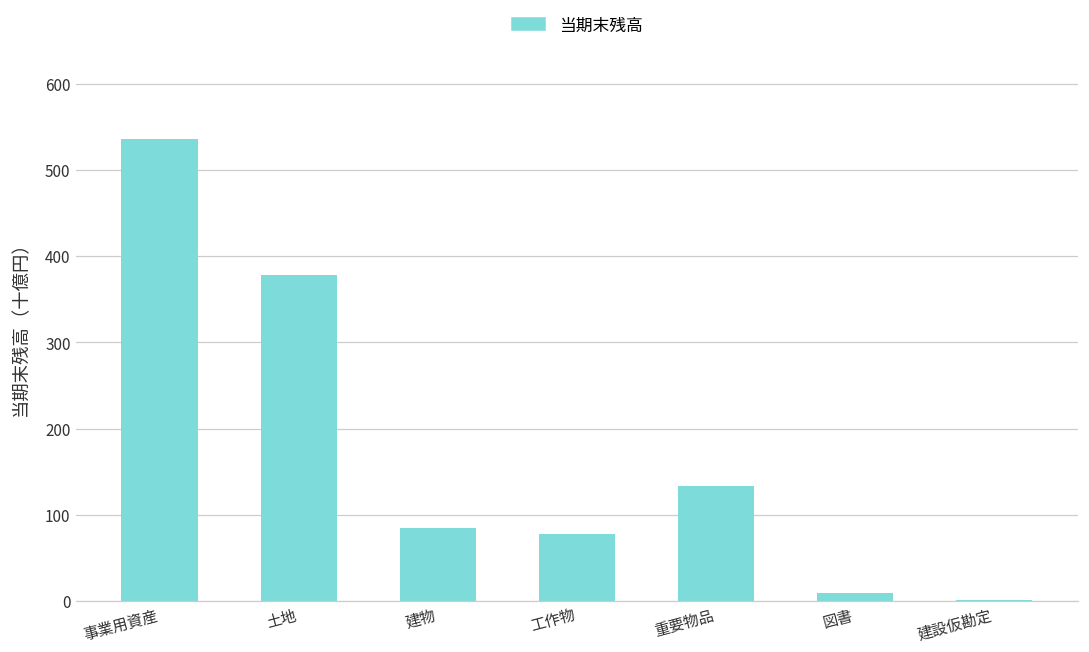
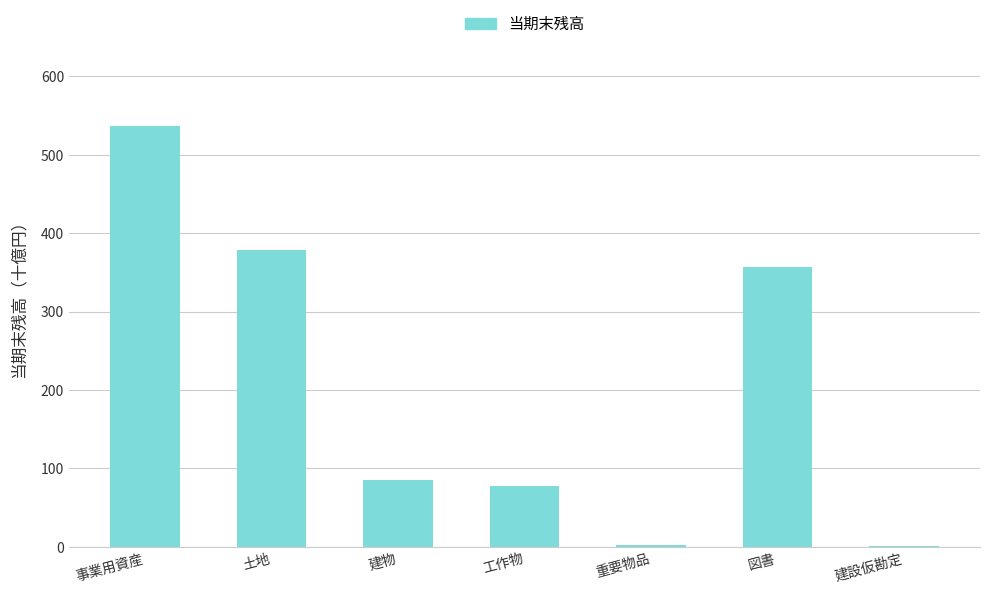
重要物品: 130 -> 0
図書: 10 -> 360
